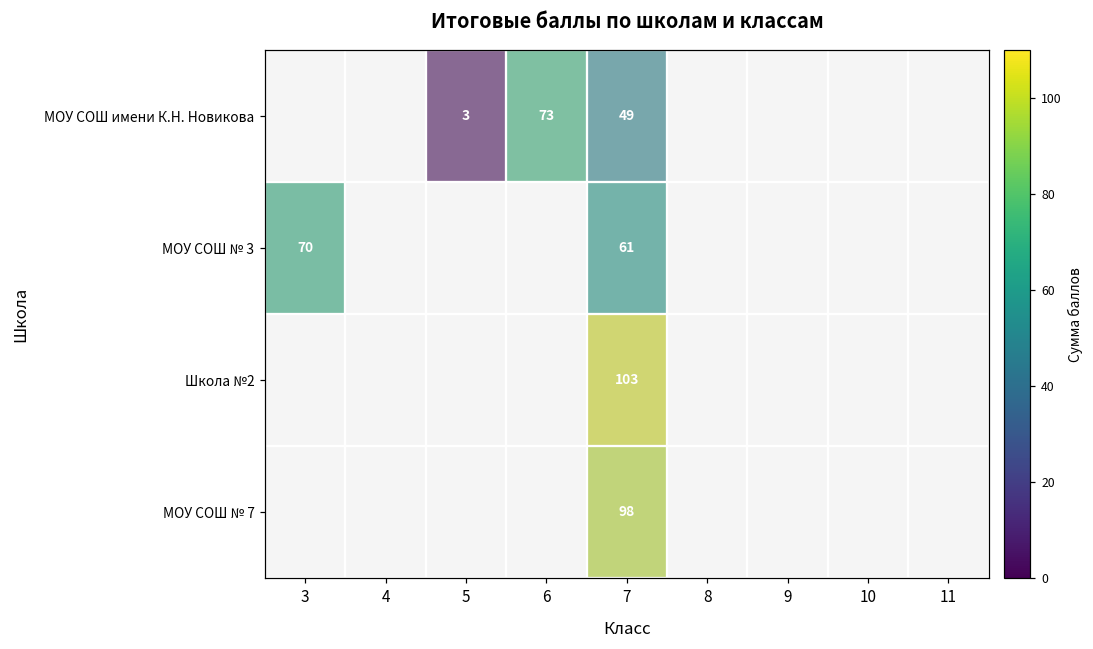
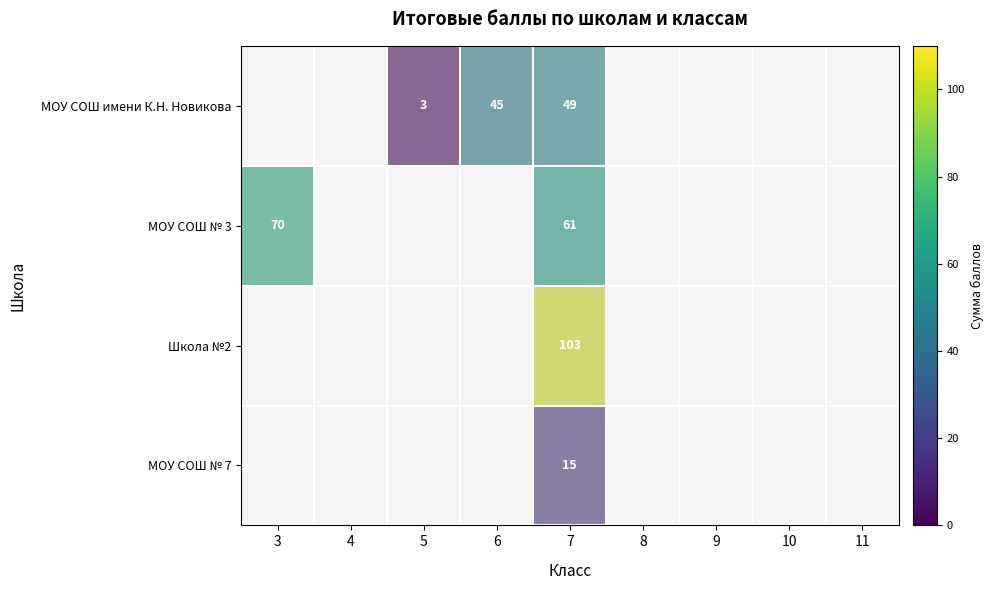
МОУ СОШ имени К.Н. Новикова, 6: 73 -> 45
МОУ СОШ № 7, 7: 98 -> 15
